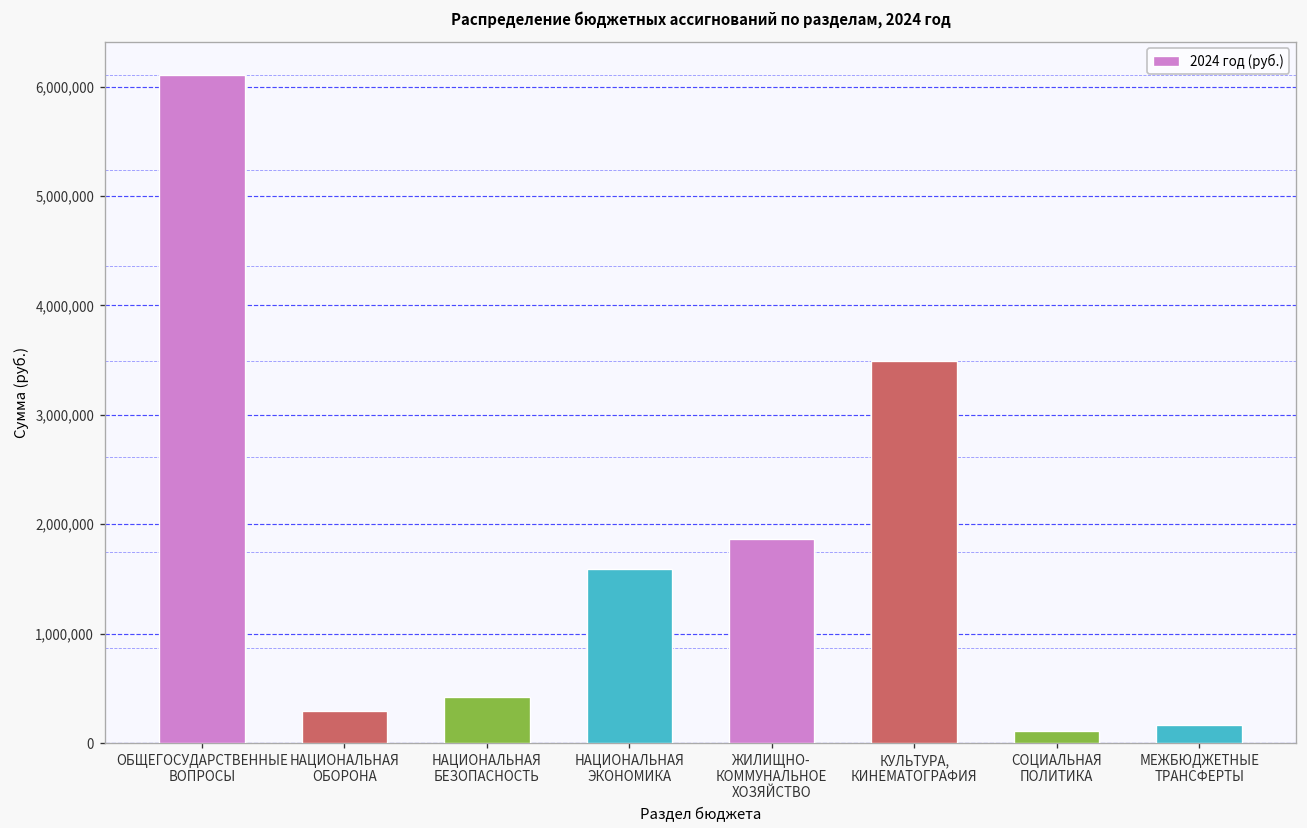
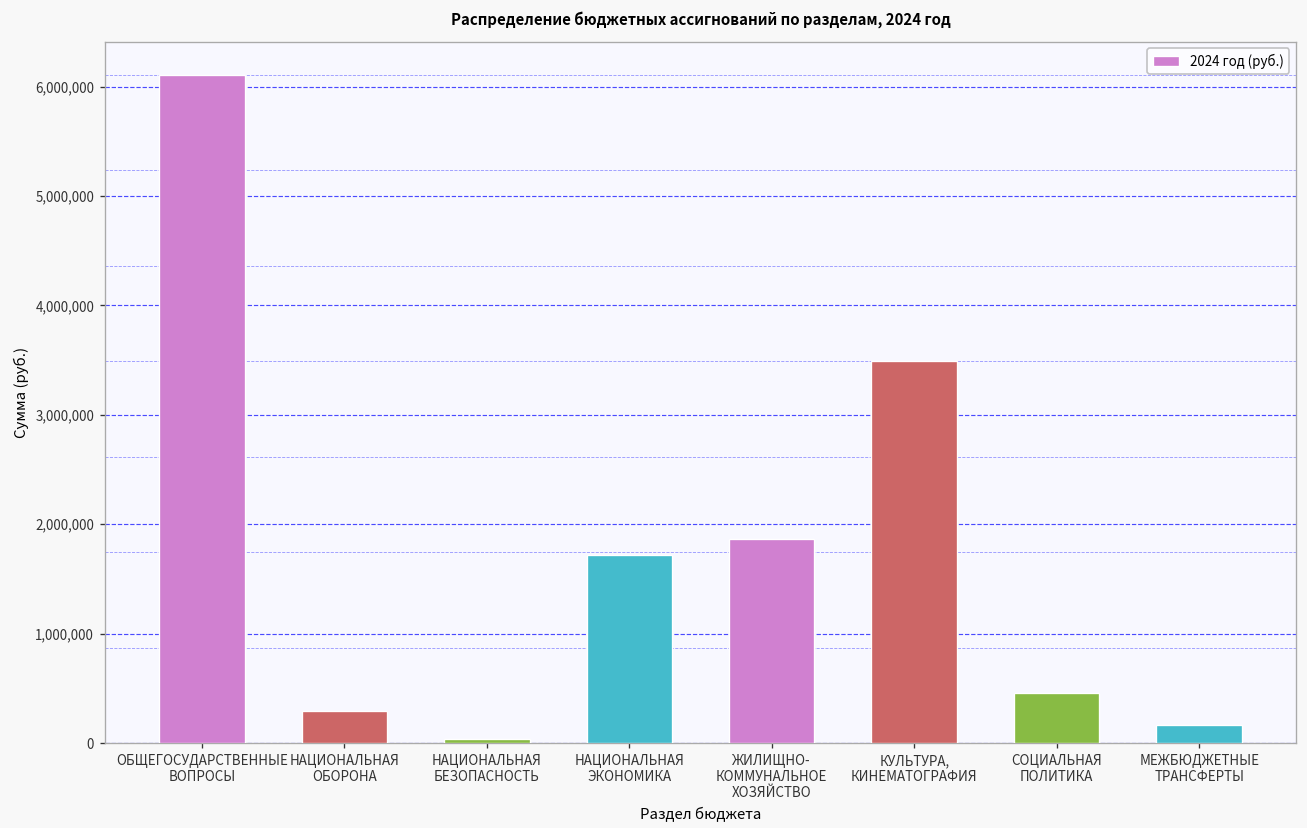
НАЦИОНАЛЬНАЯ БЕЗОПАСНОСТЬ: 400,000 -> 0
НАЦИОНАЛЬНАЯ ЭКОНОМИКА: 1,600,000 -> 1,700,000
СОЦИАЛЬНАЯ ПОЛИТИКА: 100,000 -> 500,000
